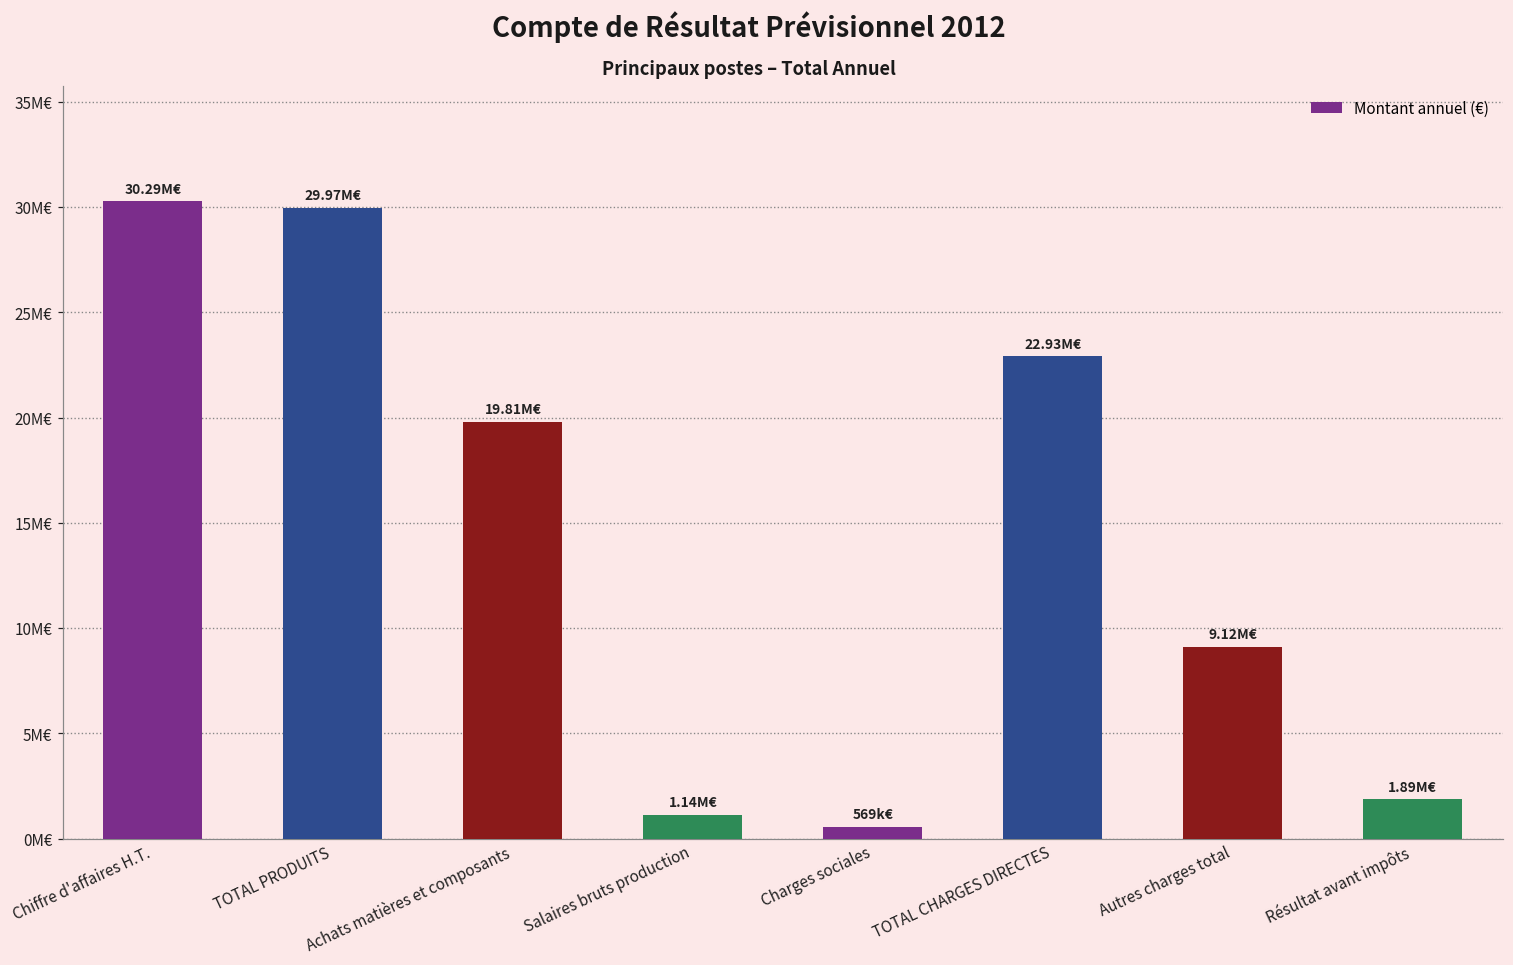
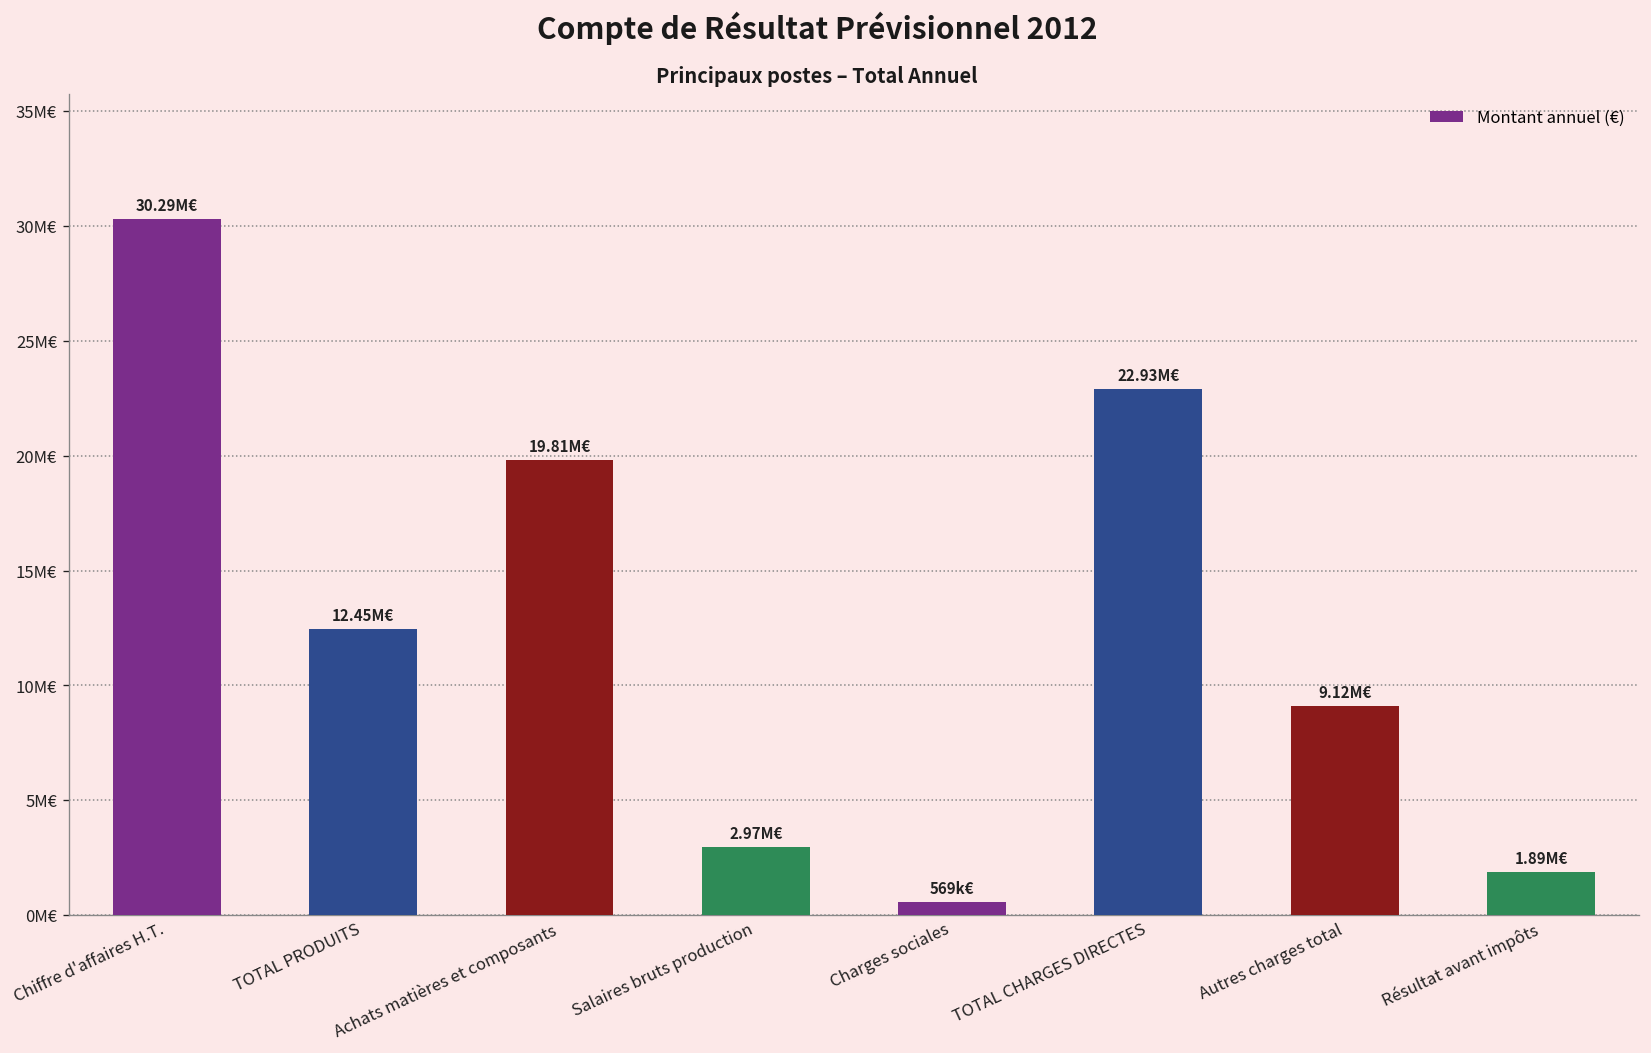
TOTAL PRODUITS: 29.97M€ -> 12.45M€
Salaires bruts production: 1.14M€ -> 2.97M€
